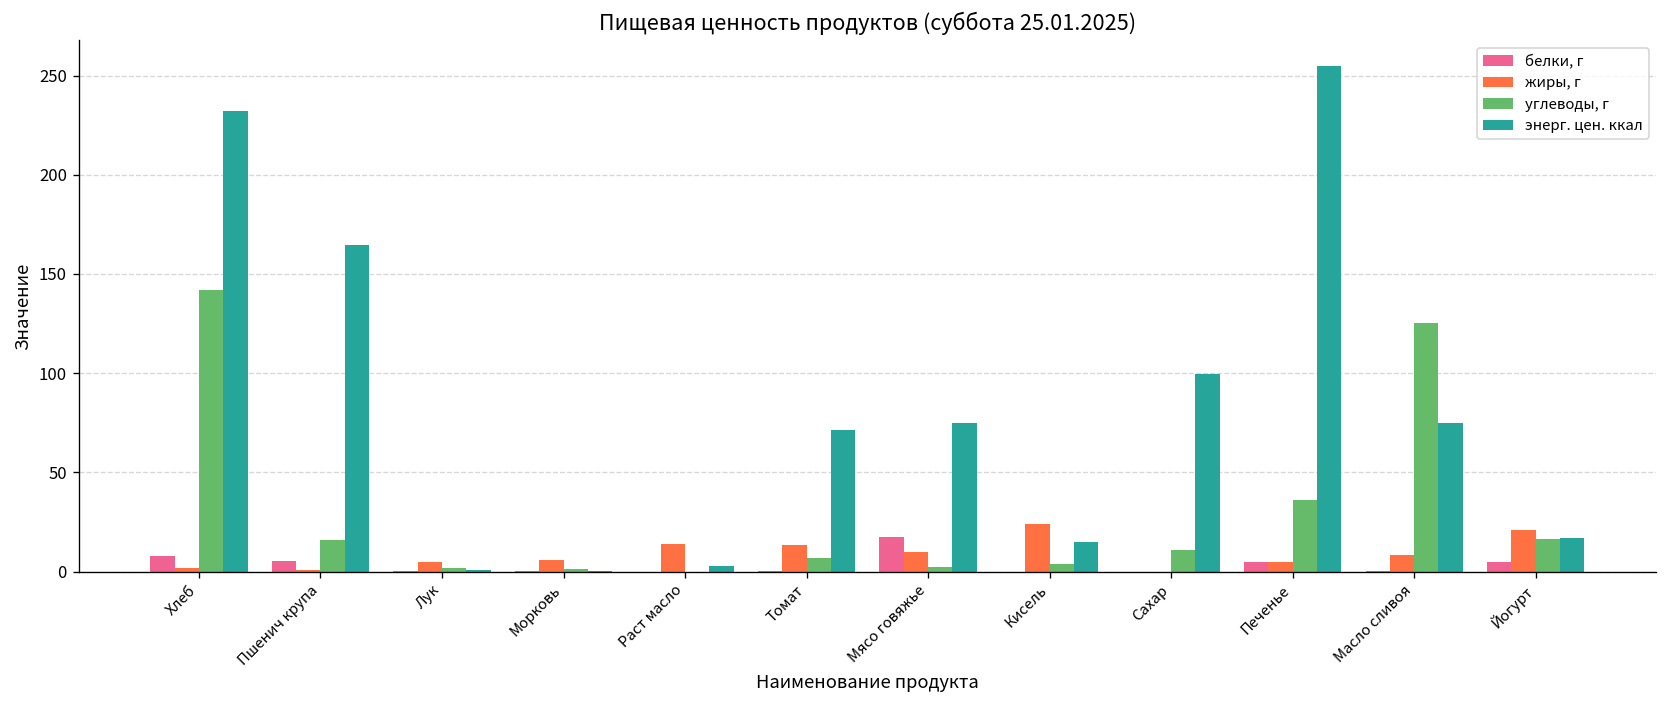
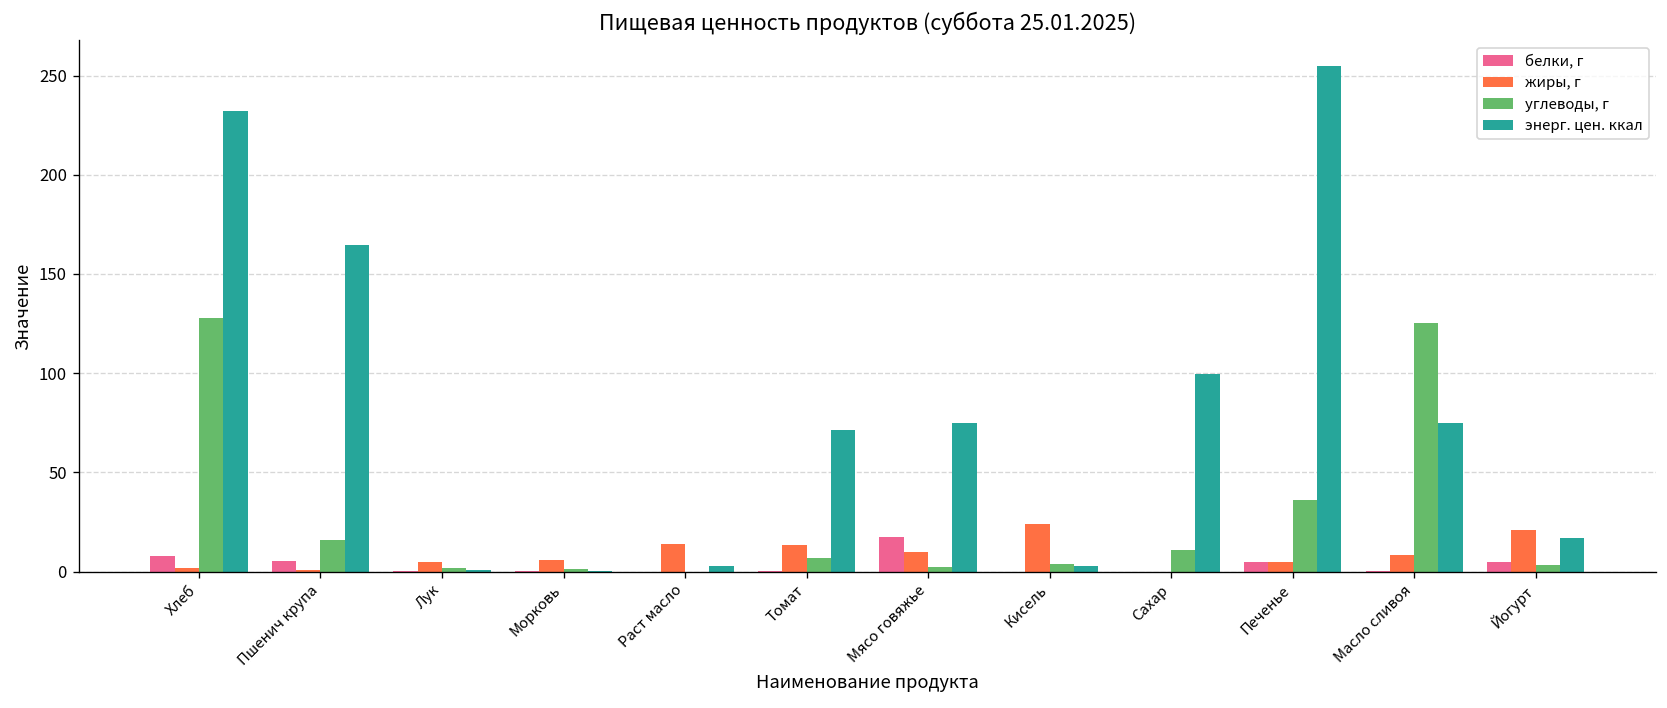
углеводы, г, Хлеб: 142 -> 128
энерг. цен. ккал, Кисель: 15 -> 3
углеводы, г, Йогурт: 16 -> 3
